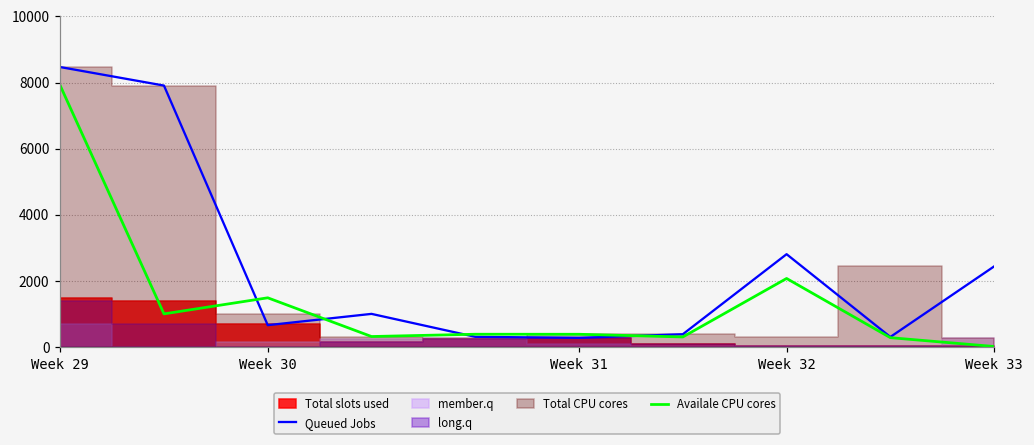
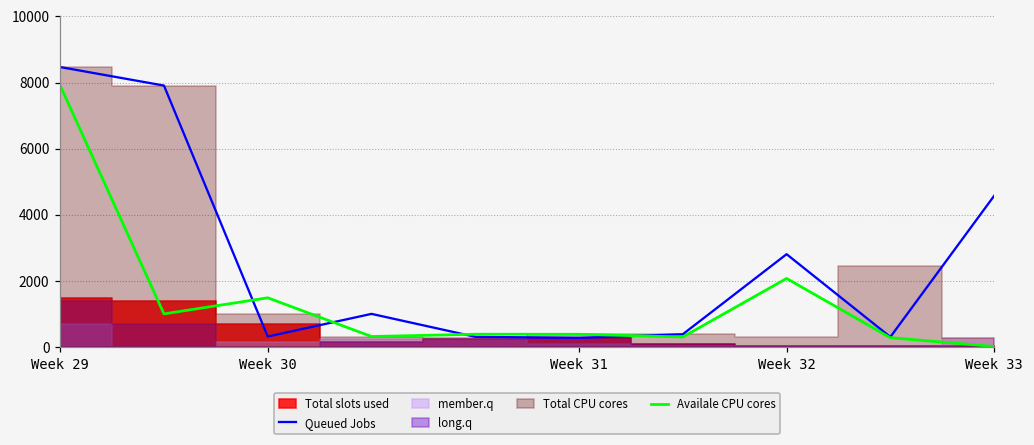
Queued Jobs, Week 30: 700 -> 300
Queued Jobs, Week 33: 2400 -> 4600
